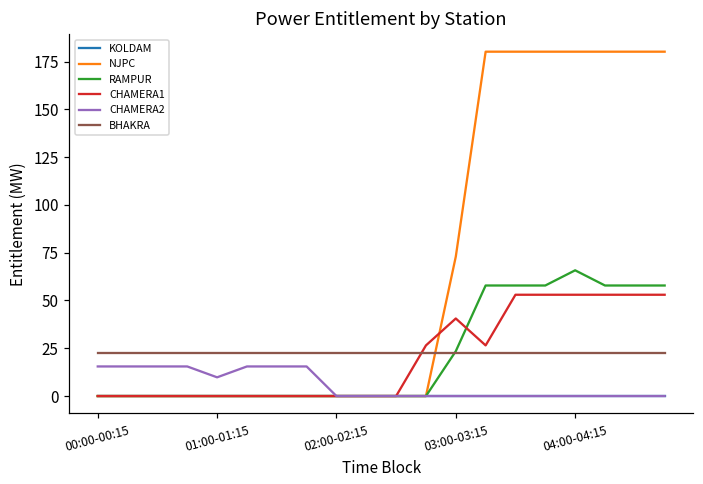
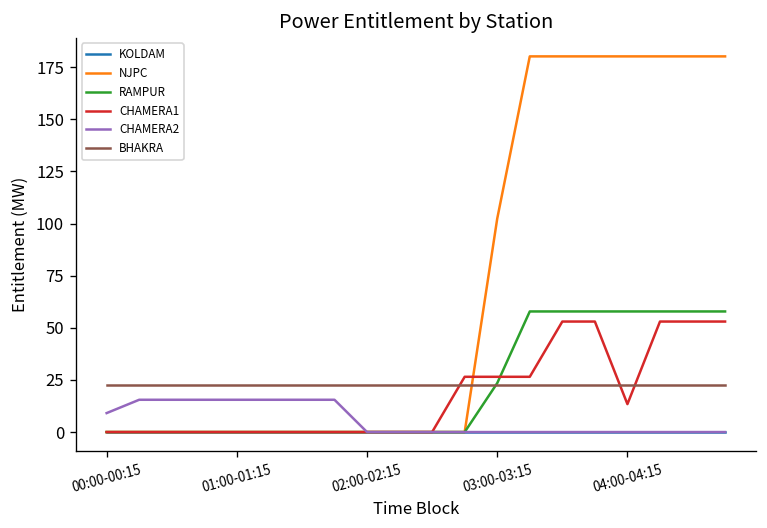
CHAMERA2, 00:00-00:15: 15 -> 9
CHAMERA2, 01:00-01:15: 10 -> 15
NJPC, 03:00-03:15: 73 -> 102
CHAMERA1, 03:00-03:15: 41 -> 26
RAMPUR, 04:00-04:15: 66 -> 58
CHAMERA1, 04:00-04:15: 53 -> 13
